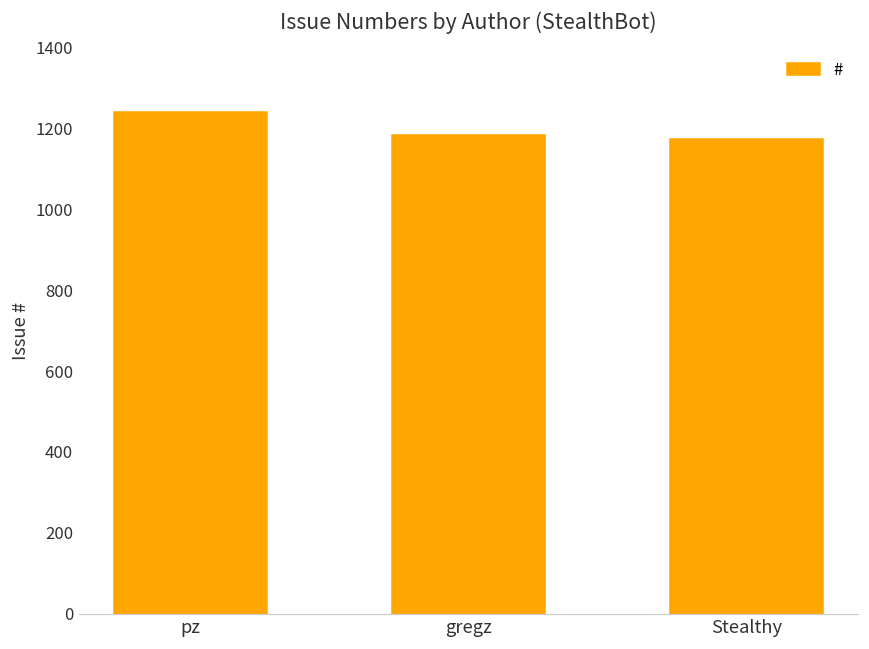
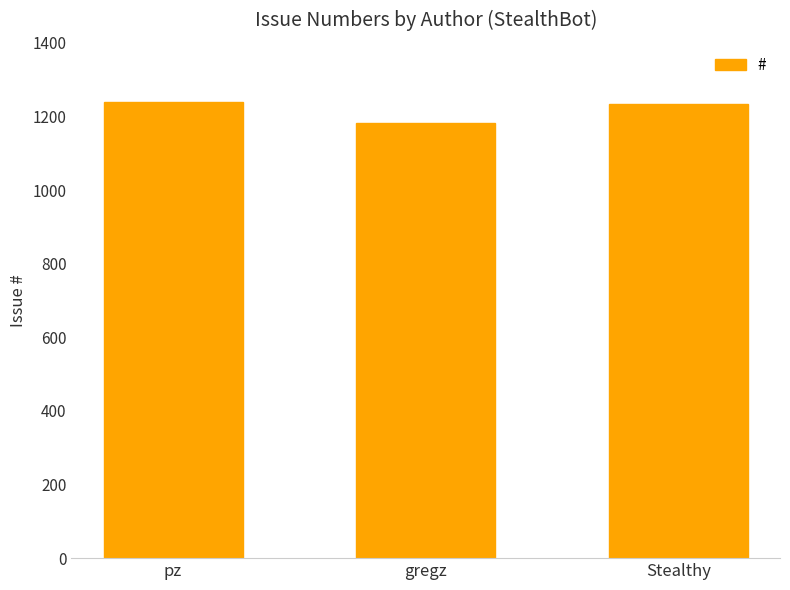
Stealthy: 1170 -> 1230
